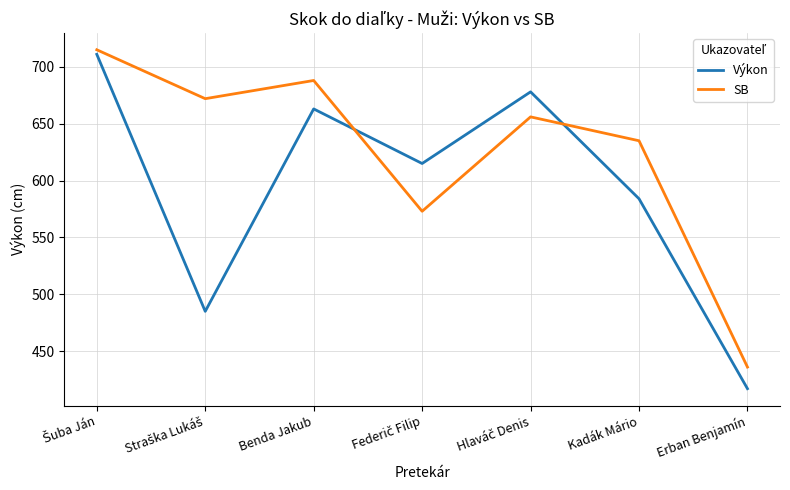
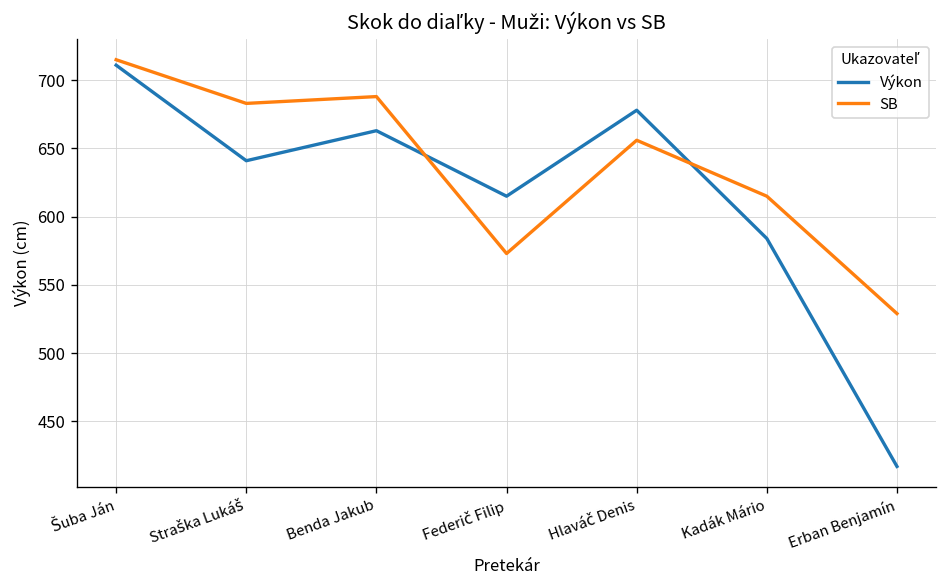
Výkon, Straška Lukáš: 485 -> 641
SB, Straška Lukáš: 672 -> 683
SB, Kadák Mário: 635 -> 615
SB, Erban Benjamín: 436 -> 529
